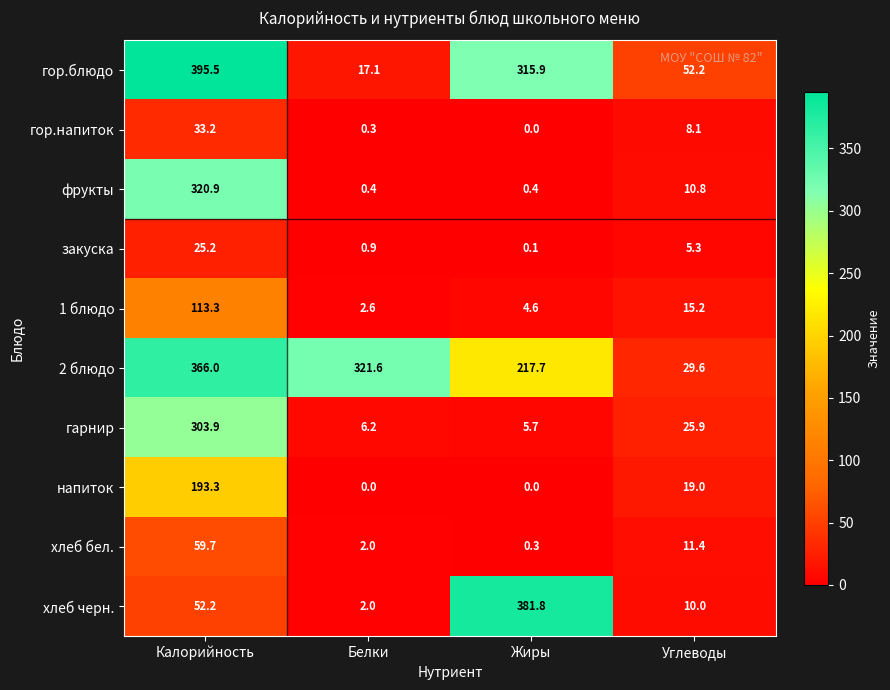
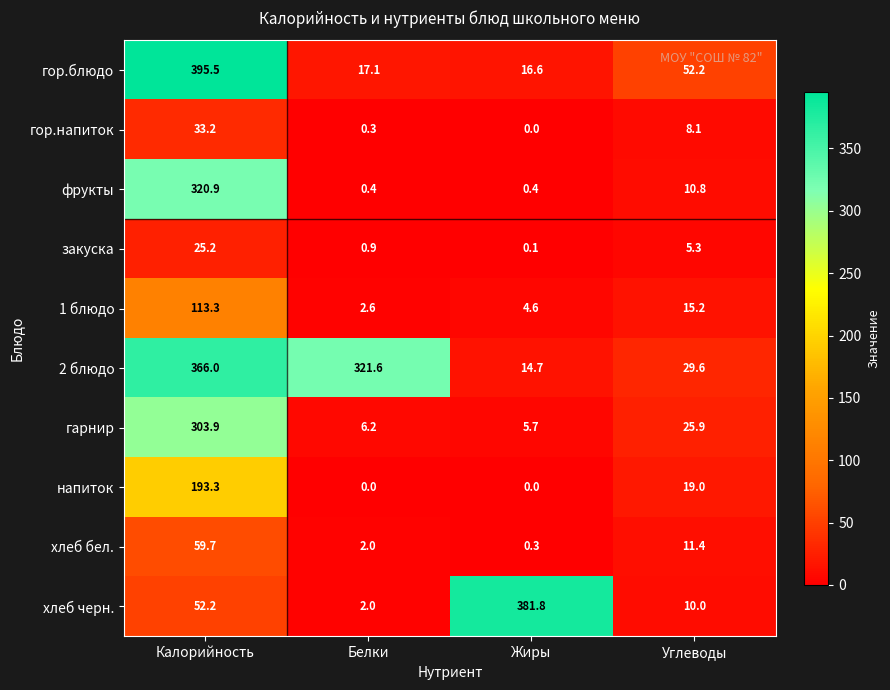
гор.блюдо, Жиры: 315.9 -> 16.6
2 блюдо, Жиры: 217.7 -> 14.7
